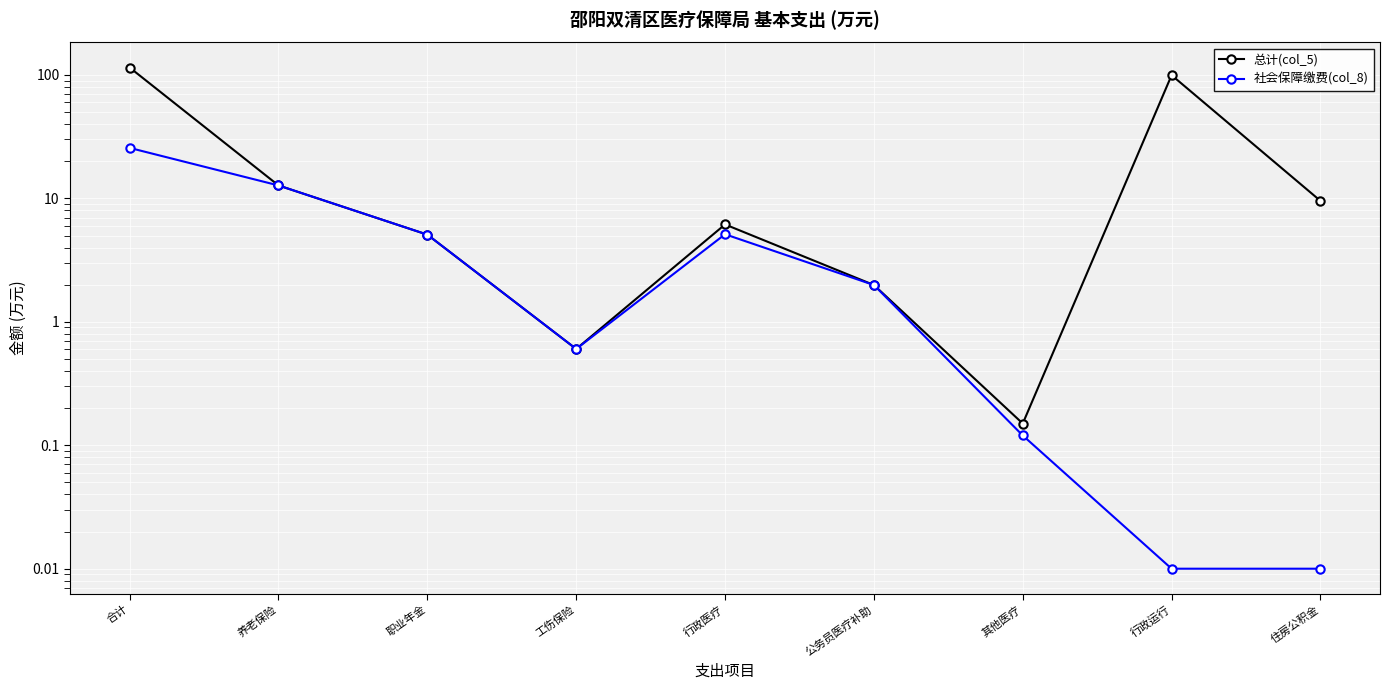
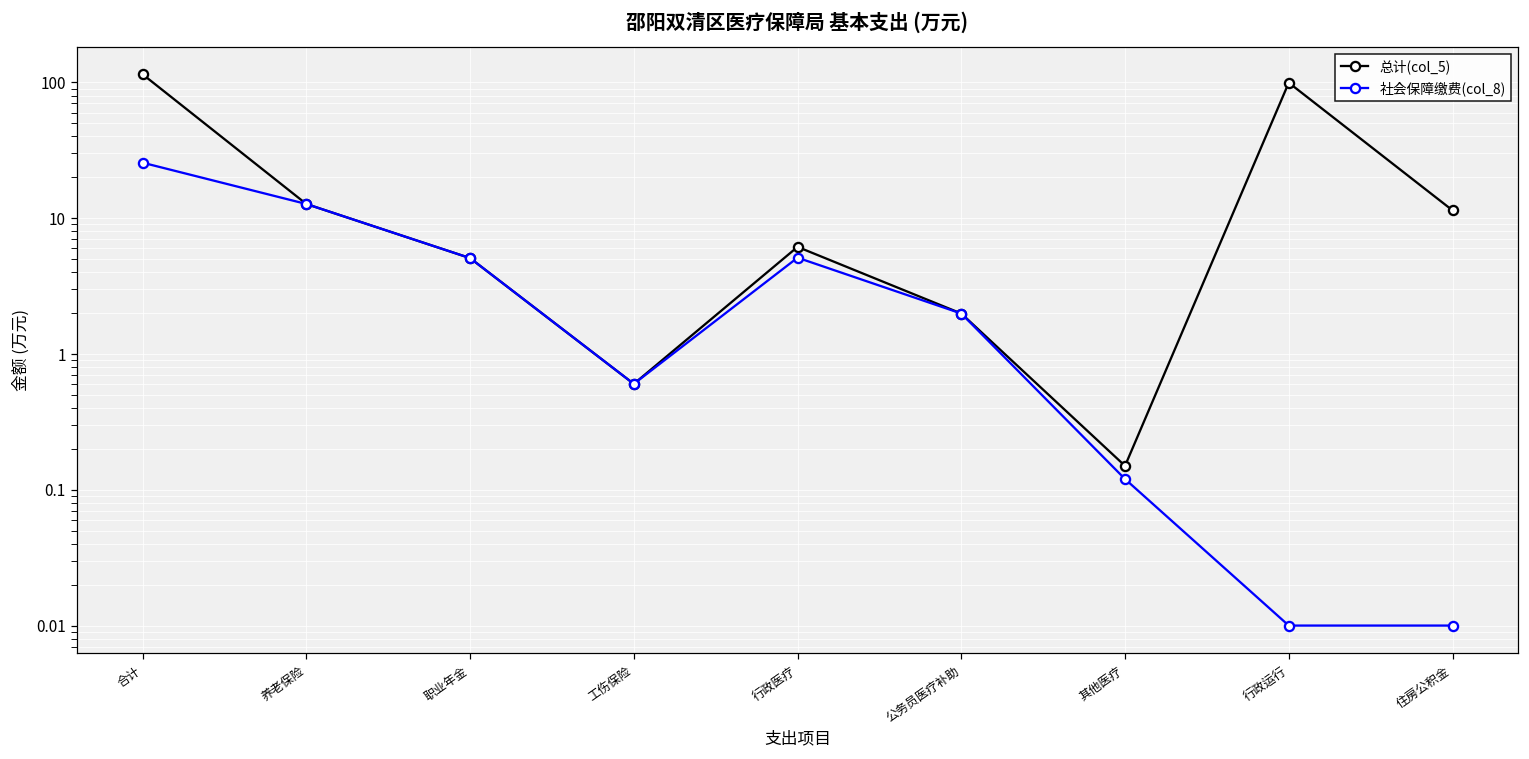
总计(col_5), 住房公积金: 10 -> 11
